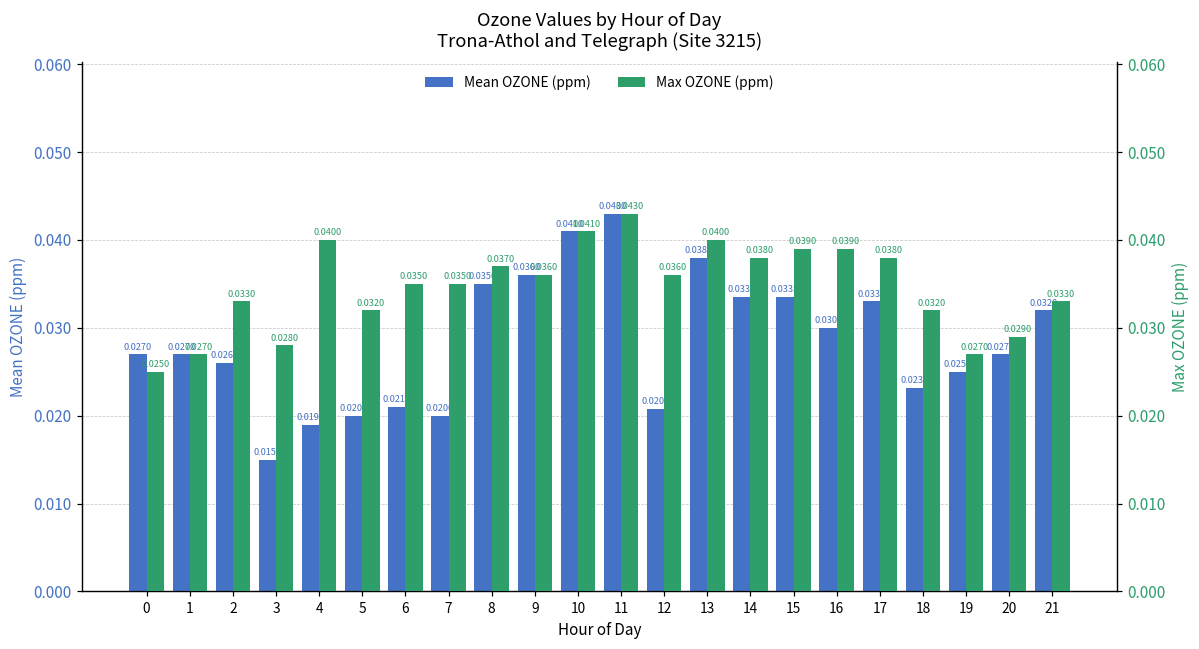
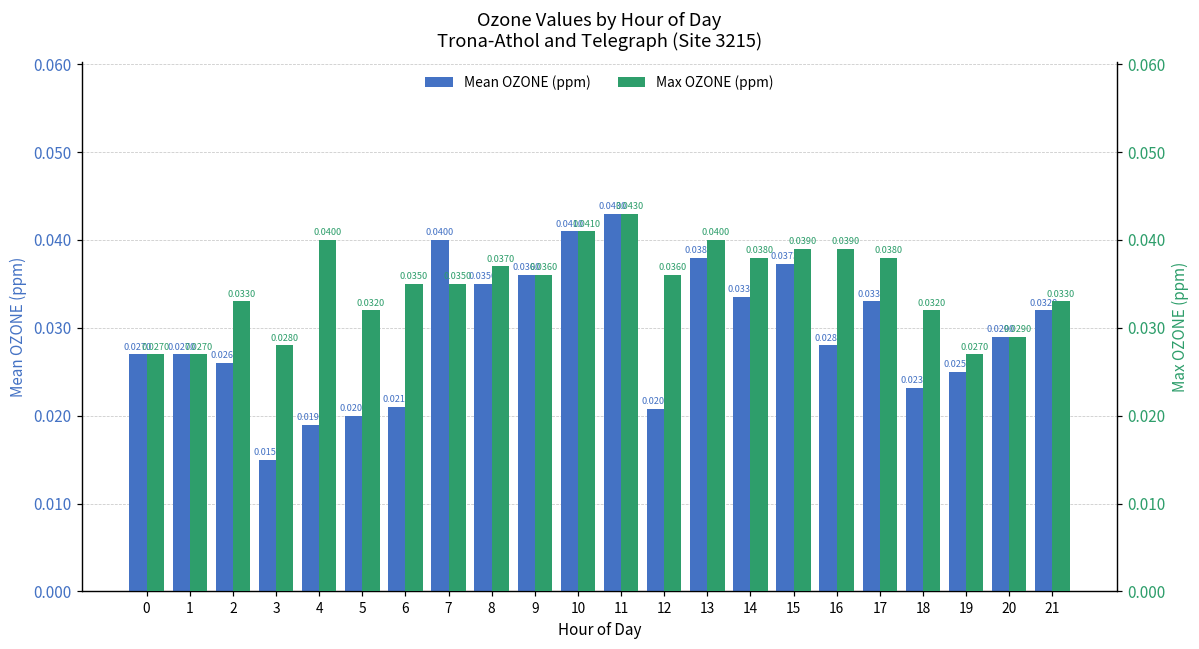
Mean OZONE (ppm), 7: 0.0200 -> 0.0400
Mean OZONE (ppm), 15: 0.0335 -> 0.0373
Mean OZONE (ppm), 16: 0.0300 -> 0.0280
Mean OZONE (ppm), 20: 0.0270 -> 0.0290
Max OZONE (ppm), 0: 0.0250 -> 0.0270
